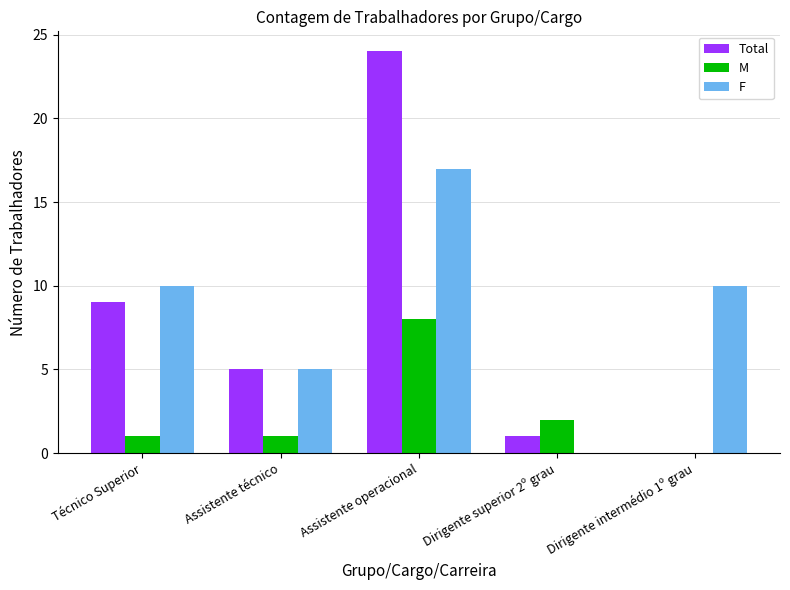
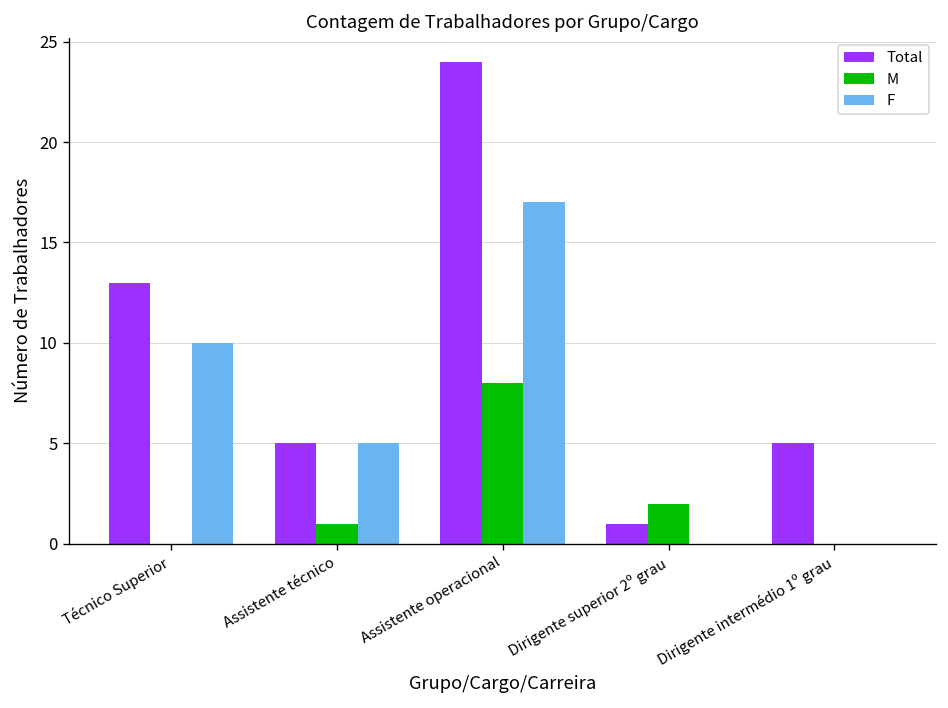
Total, Técnico Superior: 9 -> 13
M, Técnico Superior: 1 -> 0
Total, Dirigente intermédio 1º grau: 0 -> 5
F, Dirigente intermédio 1º grau: 10 -> 0
